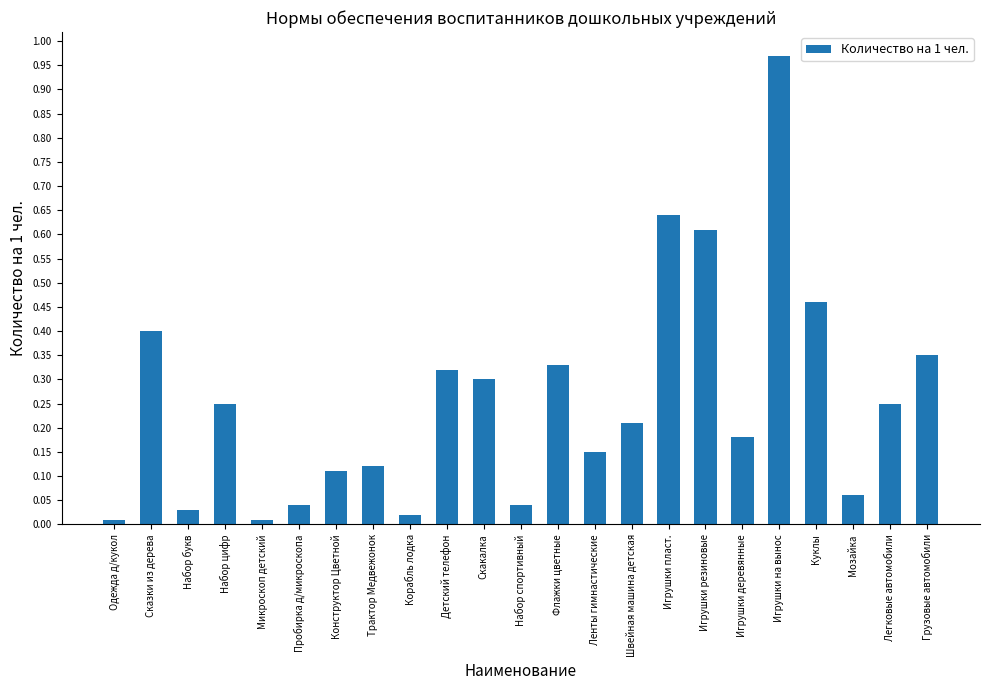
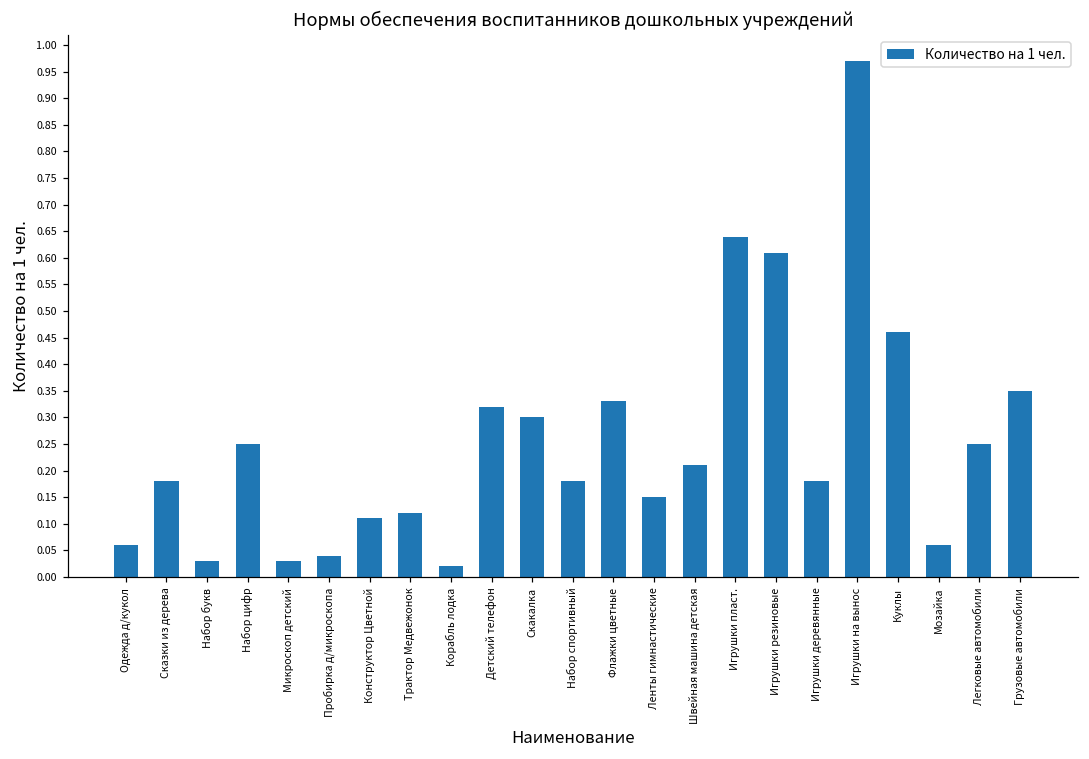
Одежда д/кукол: 0.01 -> 0.06
Сказки из дерева: 0.40 -> 0.18
Микроскоп детский: 0.01 -> 0.03
Набор спортивный: 0.04 -> 0.18
